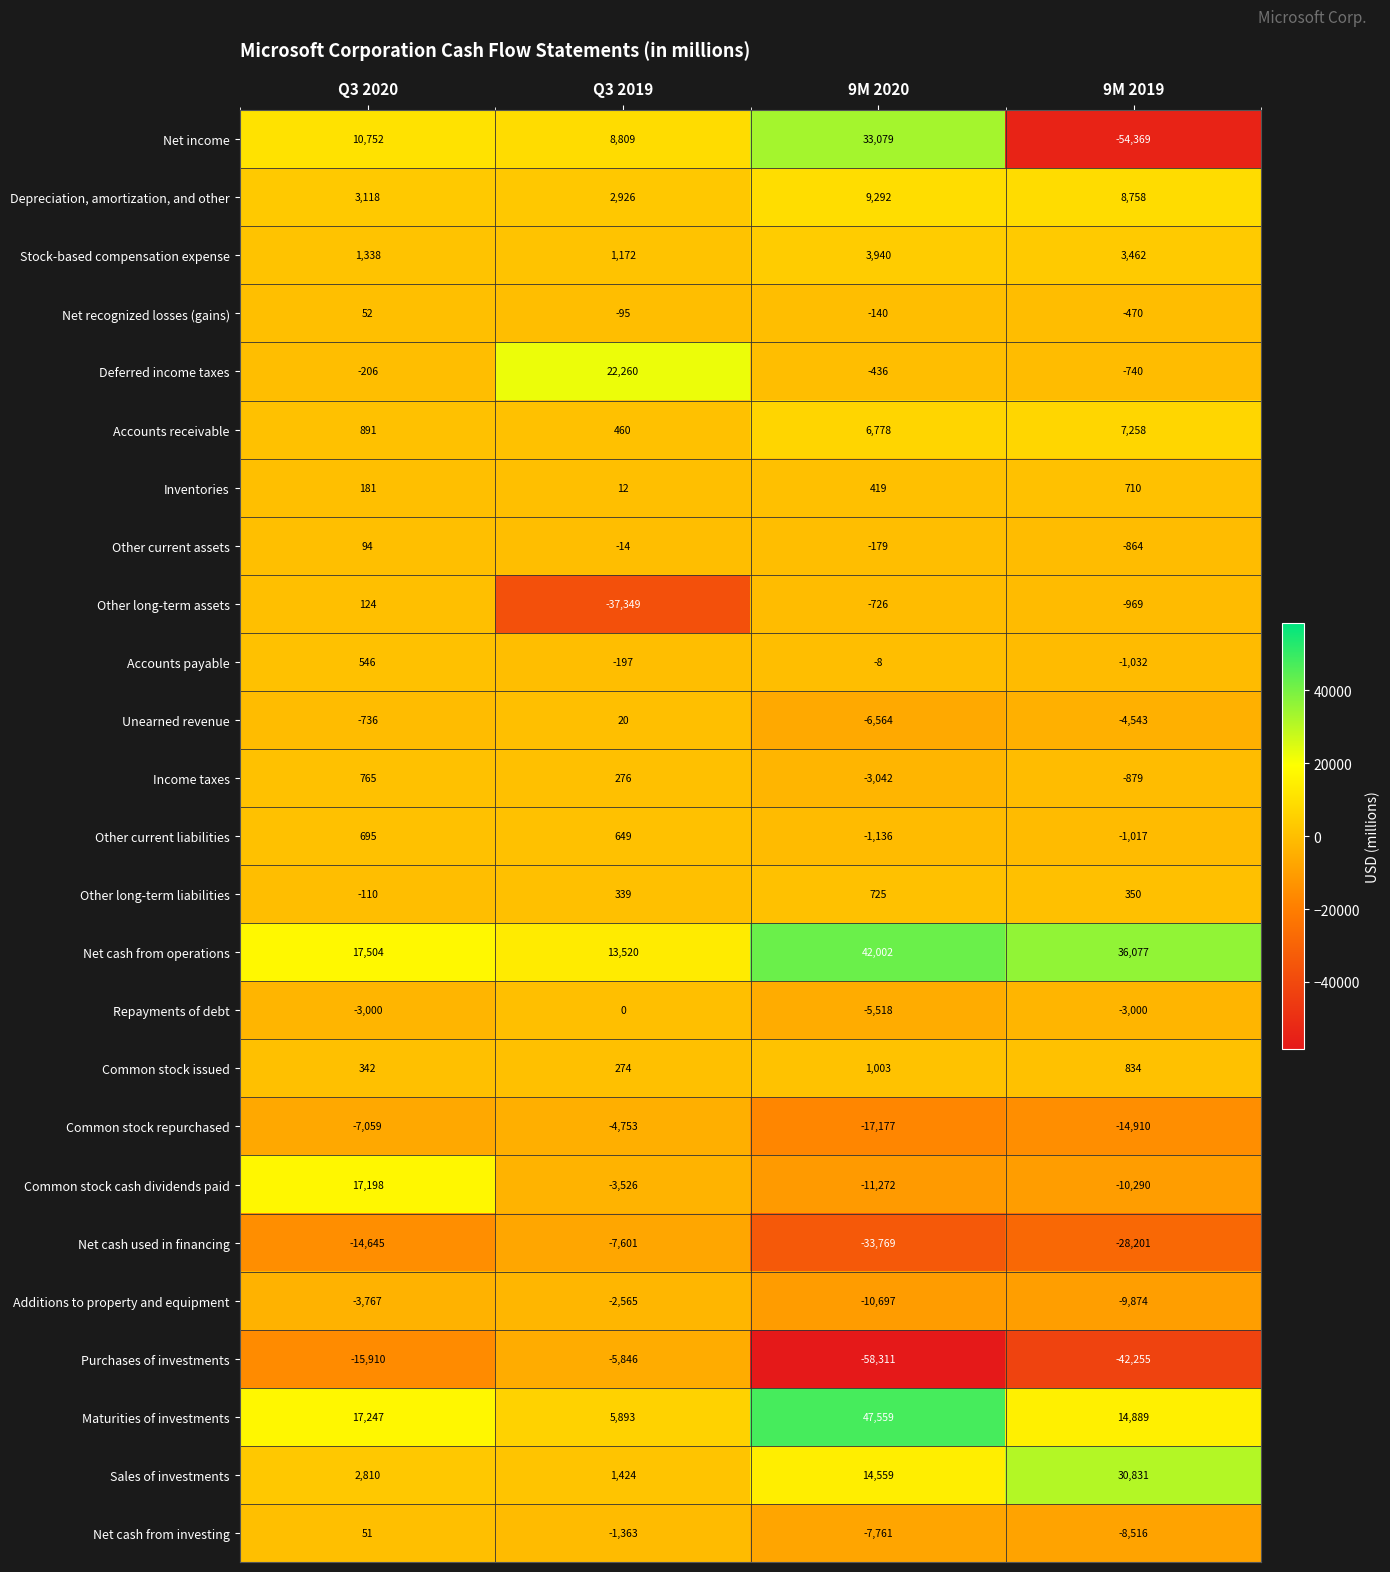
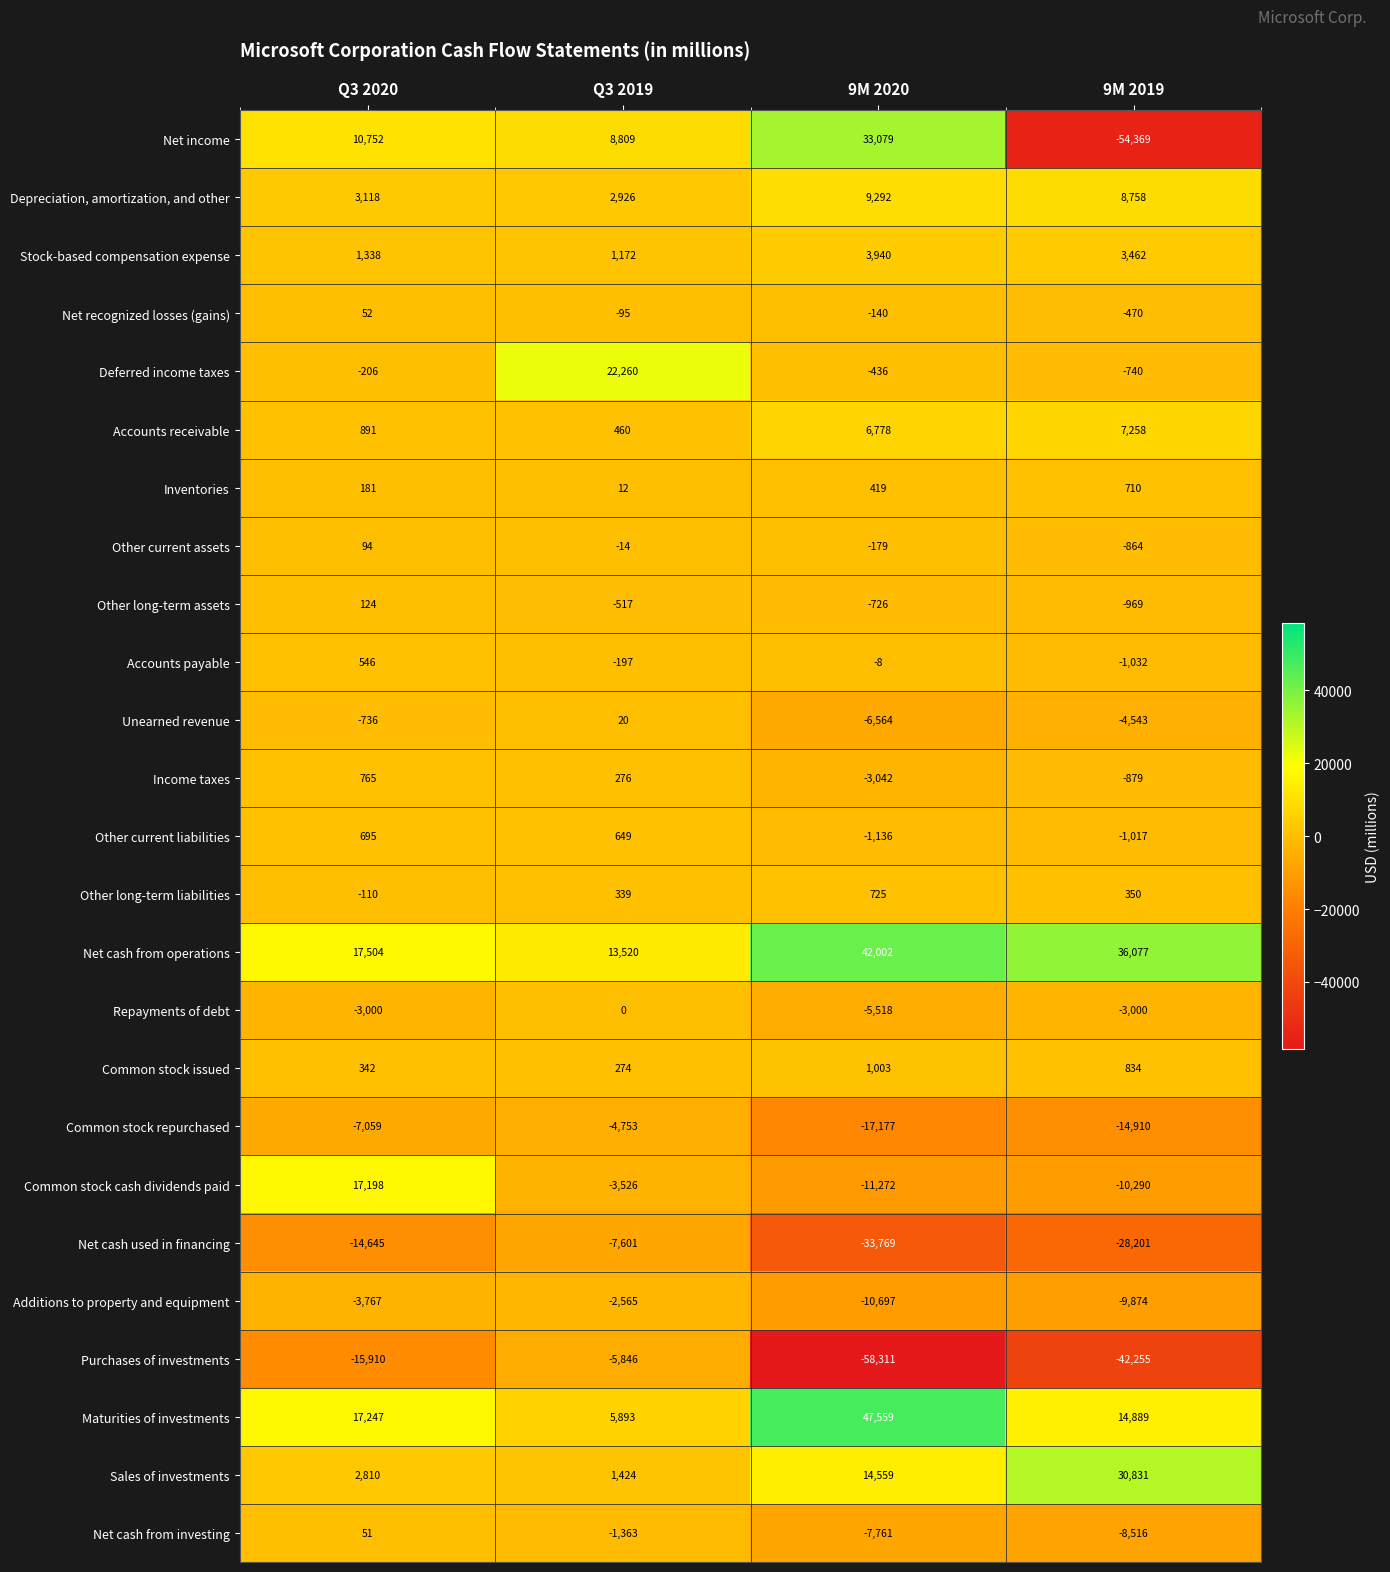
Other long-term assets, Q3 2019: -37,349 -> -517
